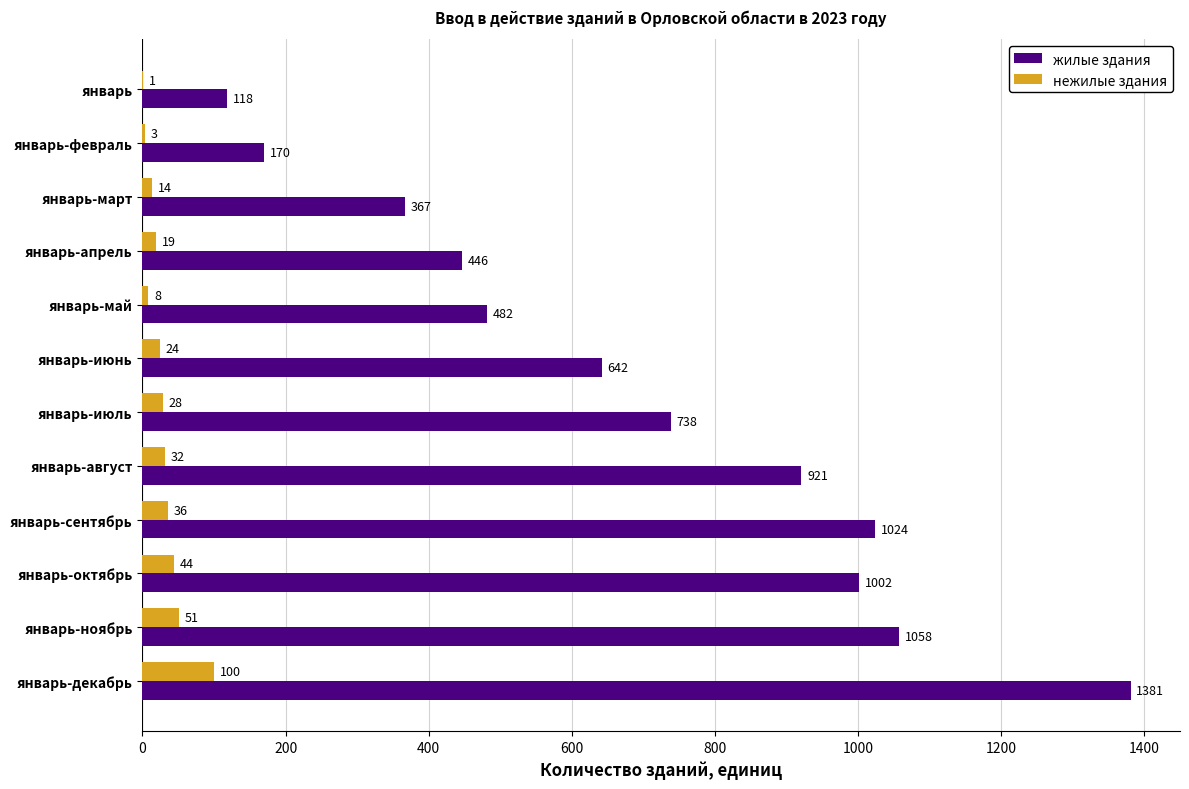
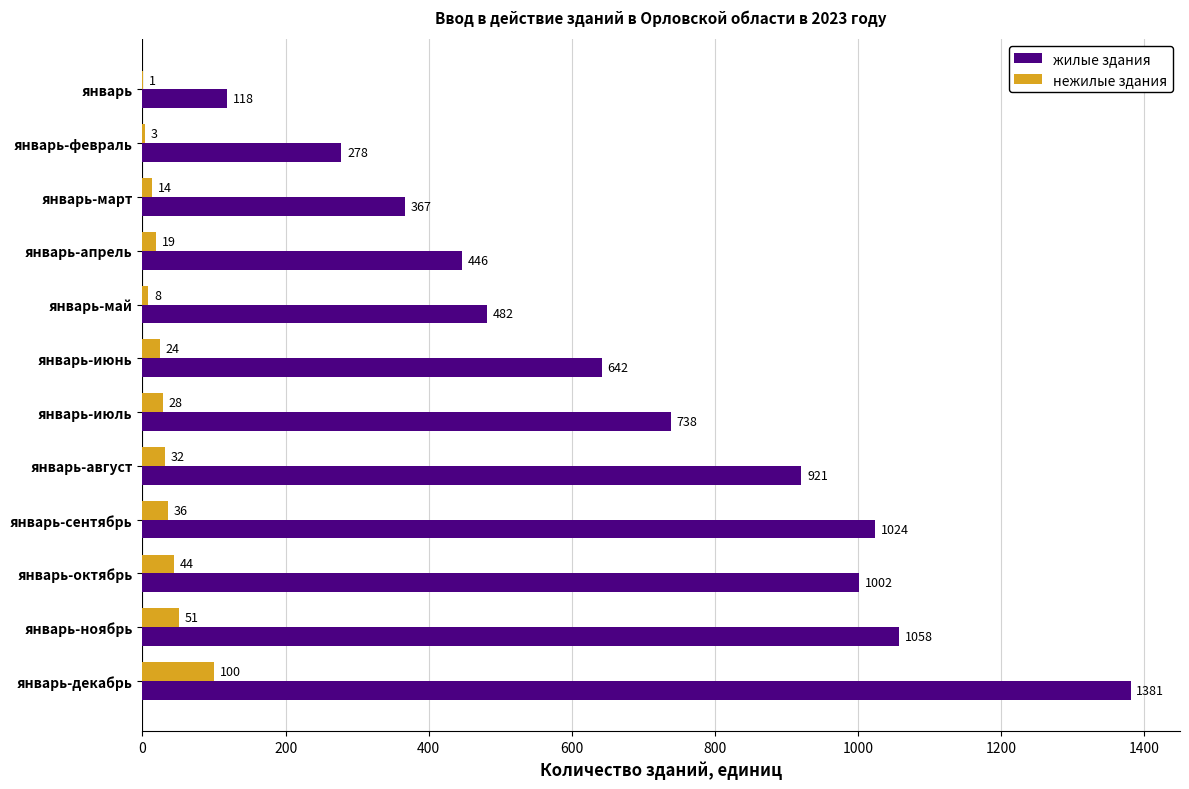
жилые здания, январь-февраль: 170 -> 278
